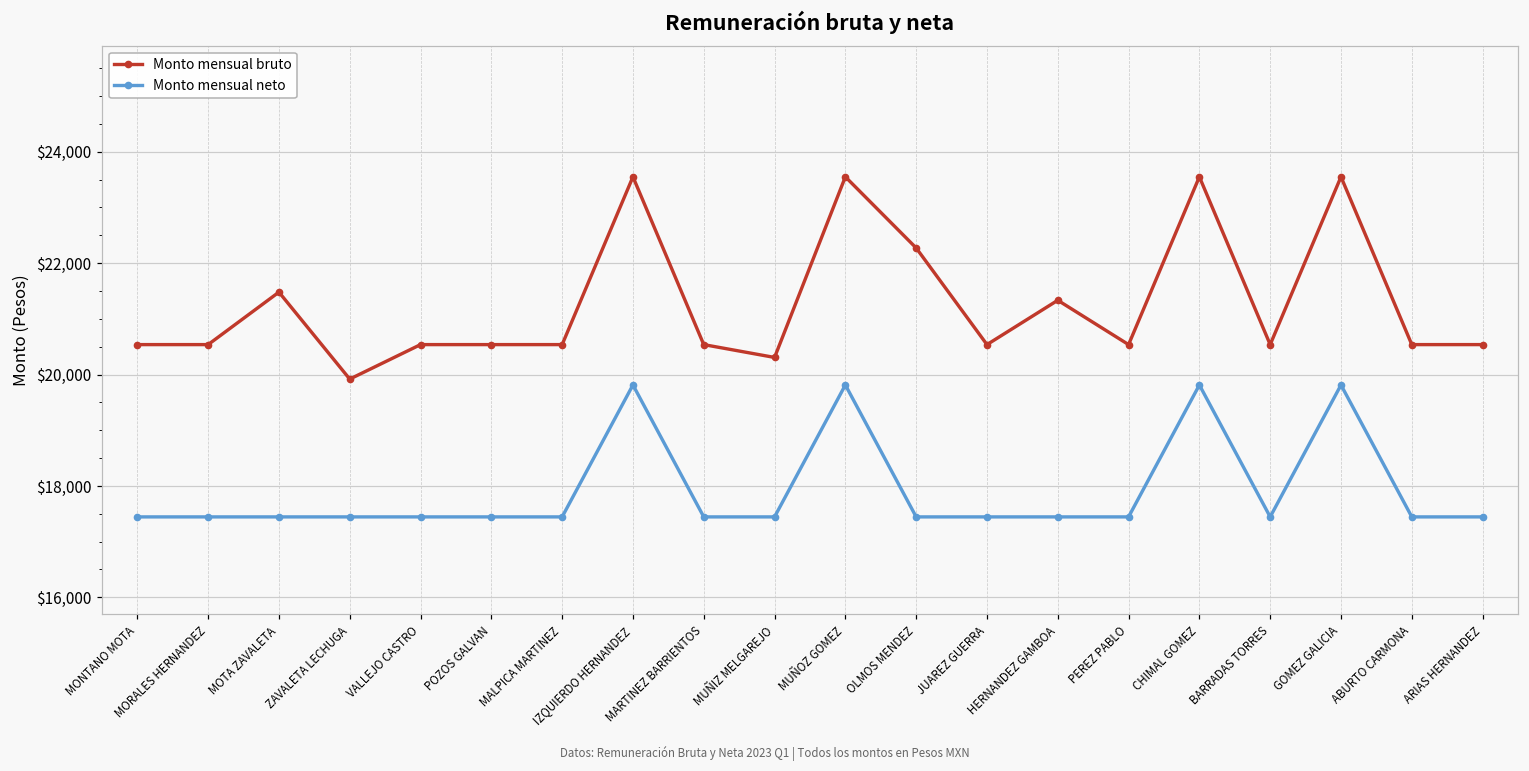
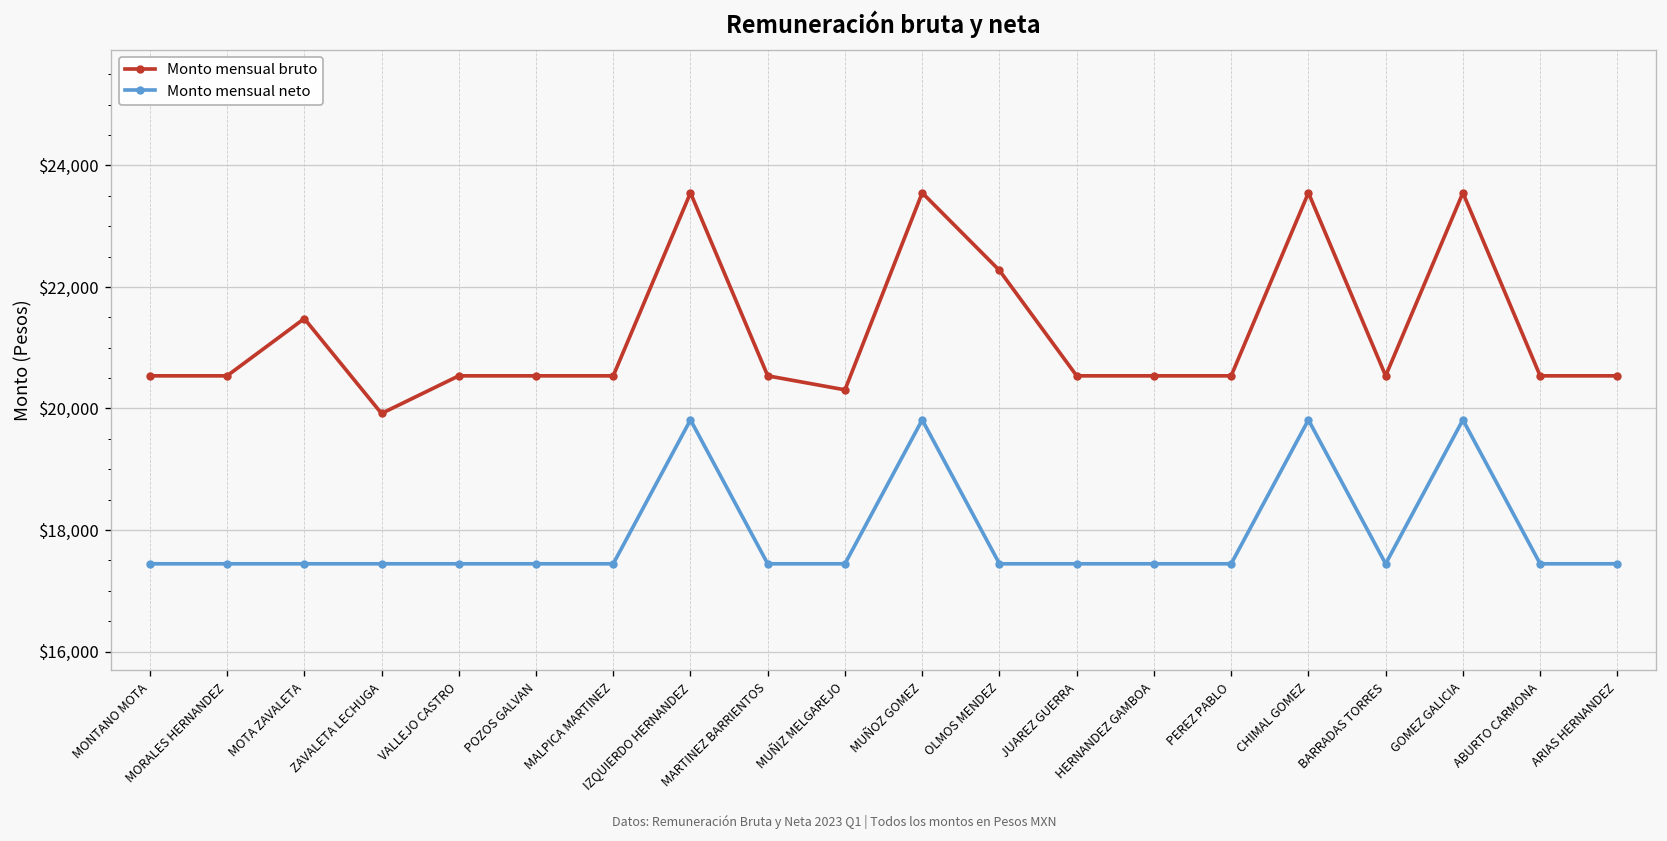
Monto mensual bruto, HERNANDEZ GAMBOA: $21,300 -> $20,500
